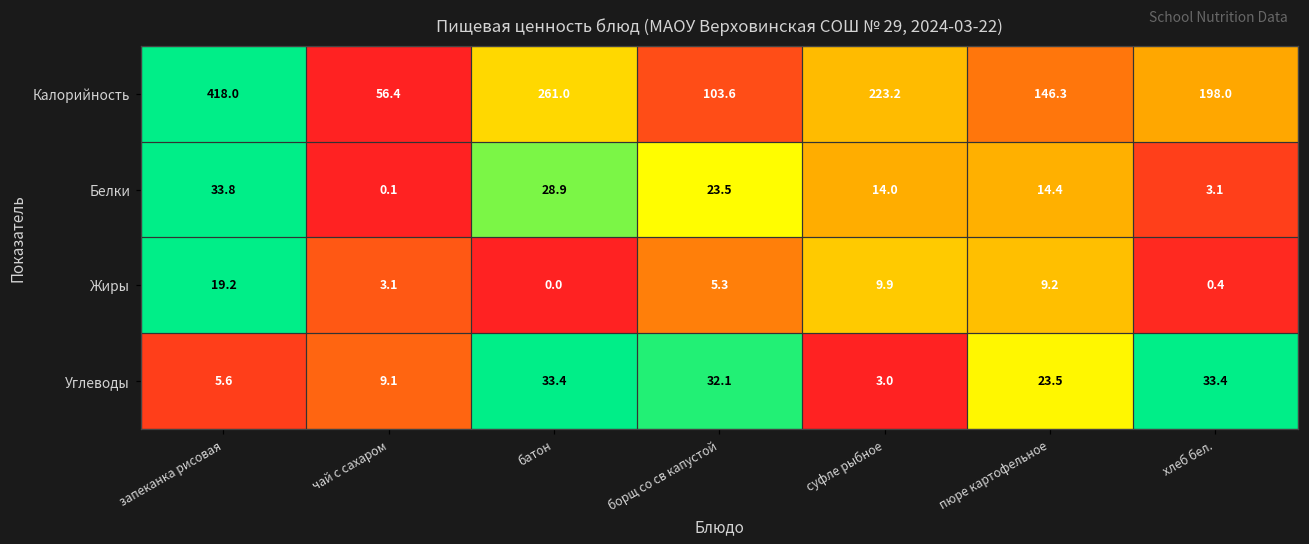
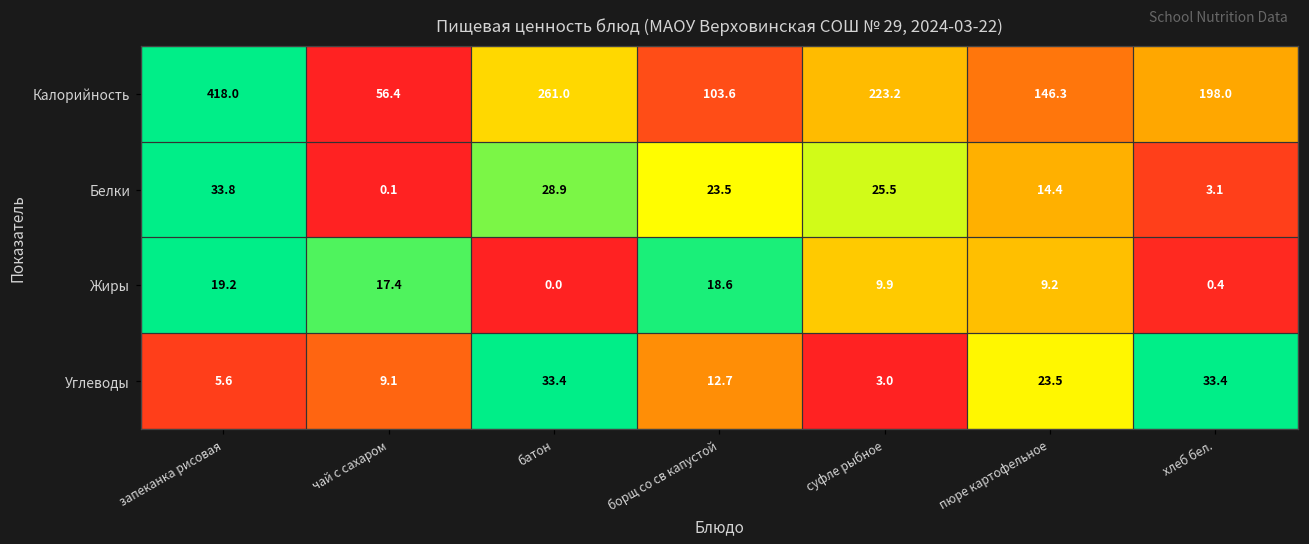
Белки, суфле рыбное: 14.0 -> 25.5
Жиры, чай с сахаром: 3.1 -> 17.4
Жиры, борщ со св капустой: 5.3 -> 18.6
Углеводы, борщ со св капустой: 32.1 -> 12.7
